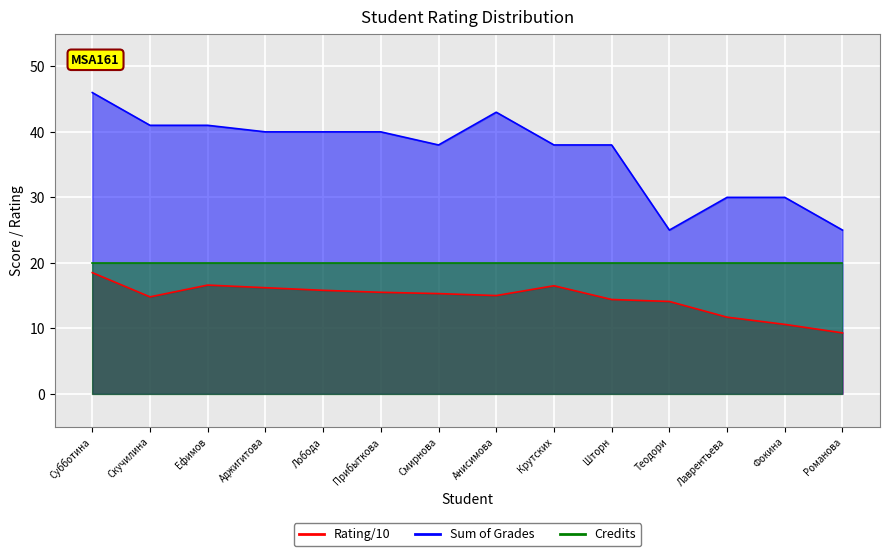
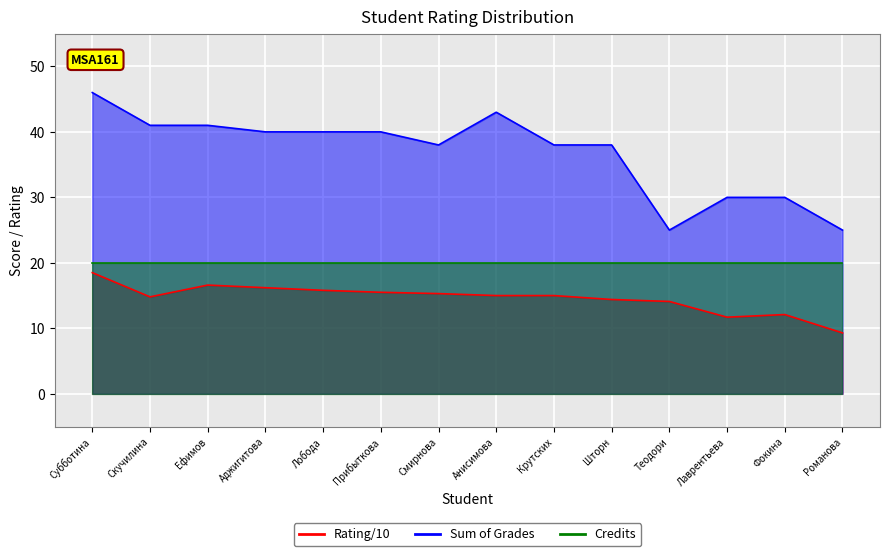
Rating/10, Крутских: 17 -> 15
Rating/10, Фокина: 11 -> 12
